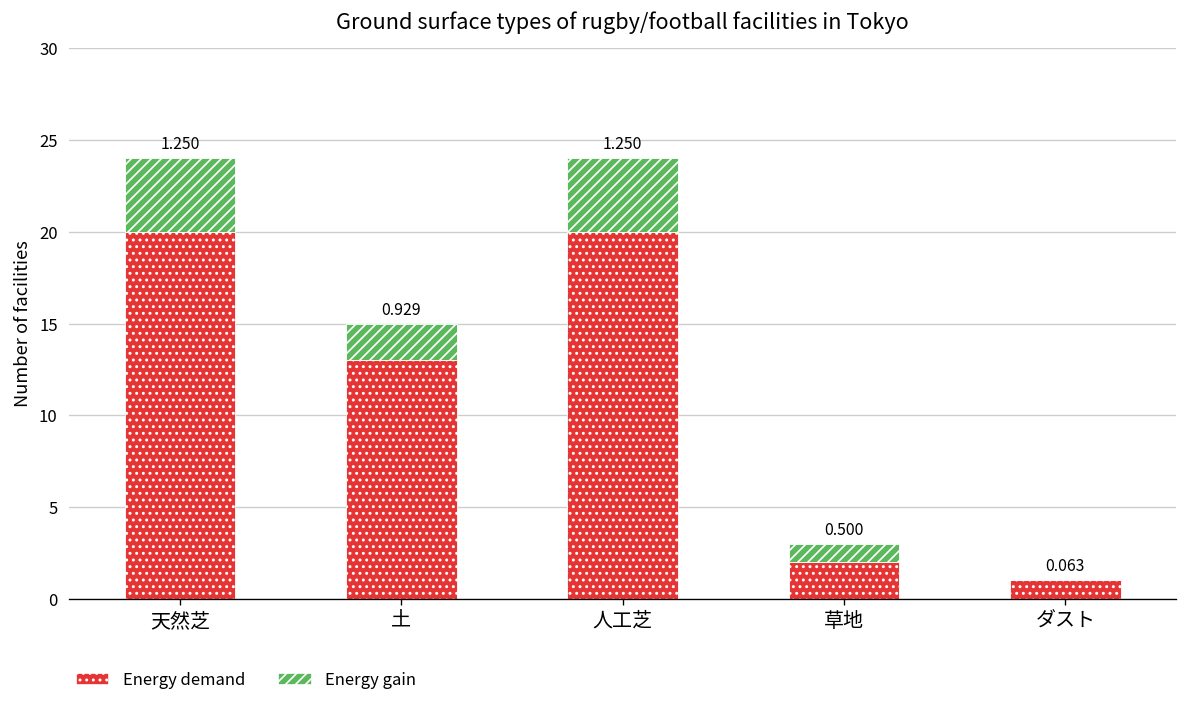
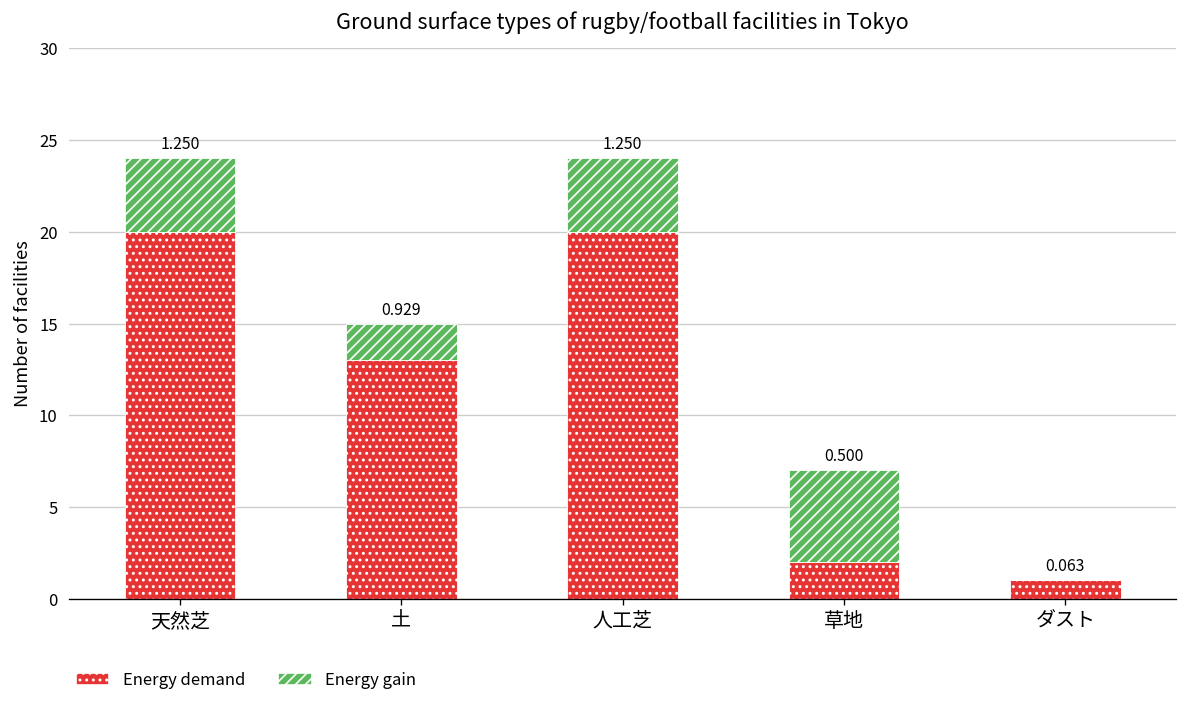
Energy gain, 草地: 1 -> 5
